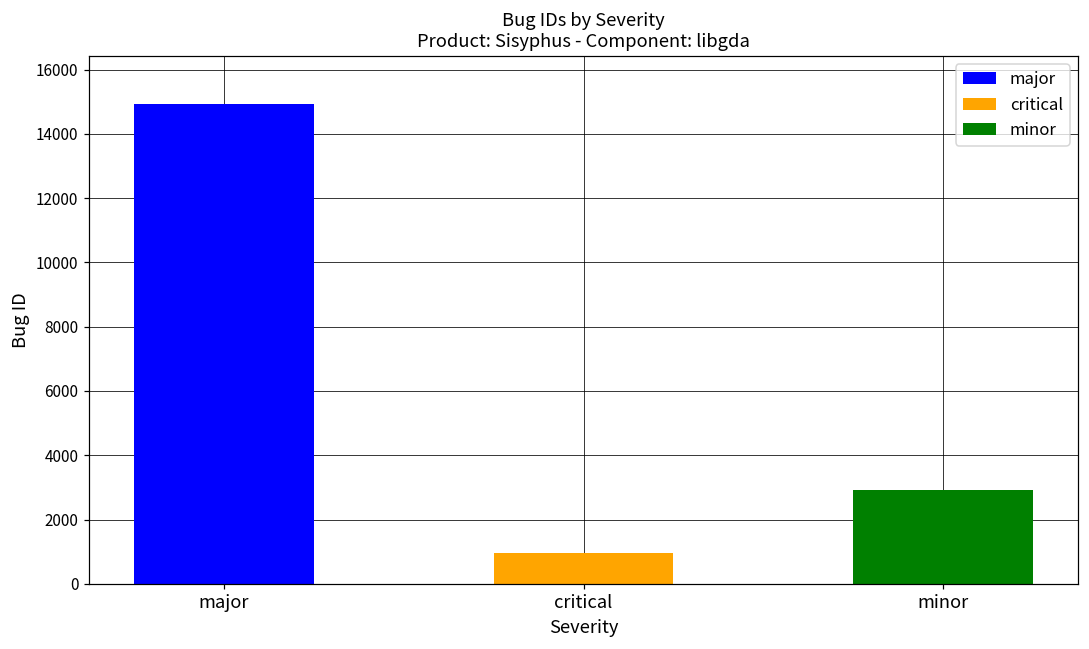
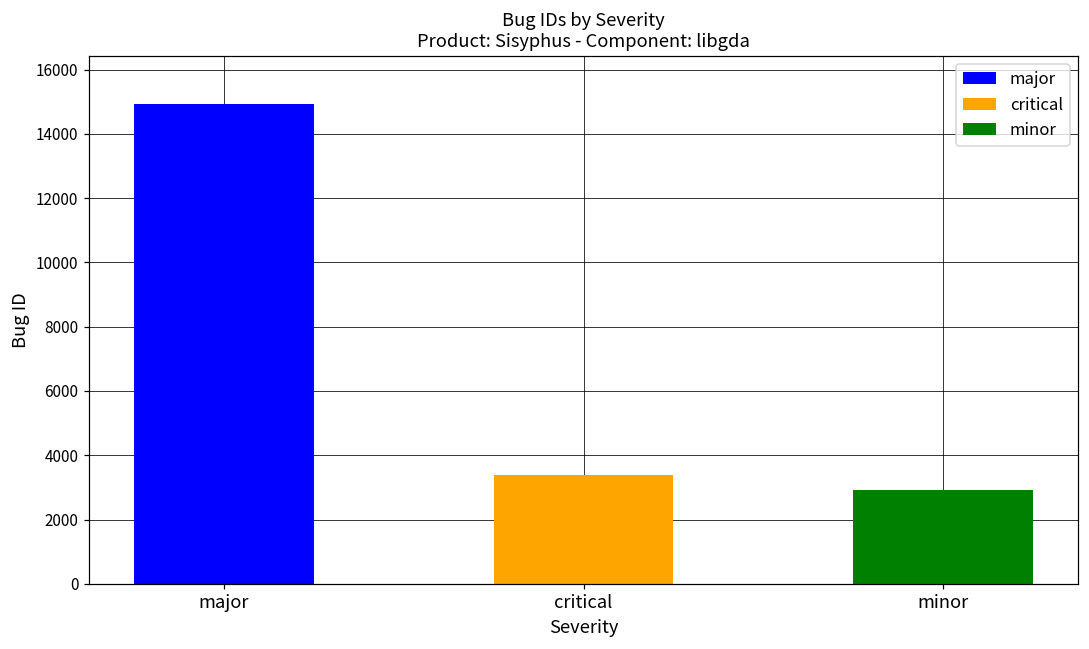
critical: 900 -> 3400
